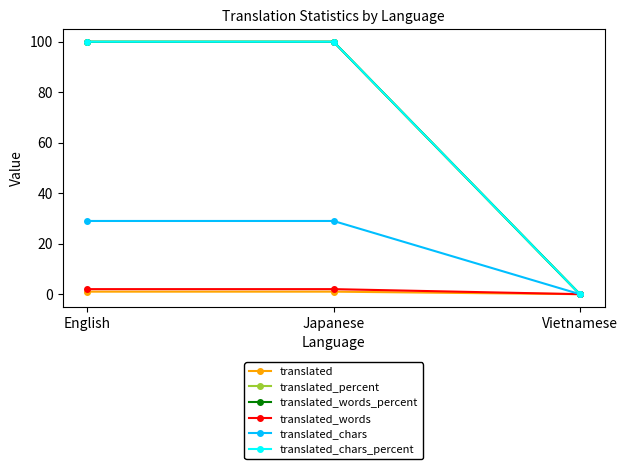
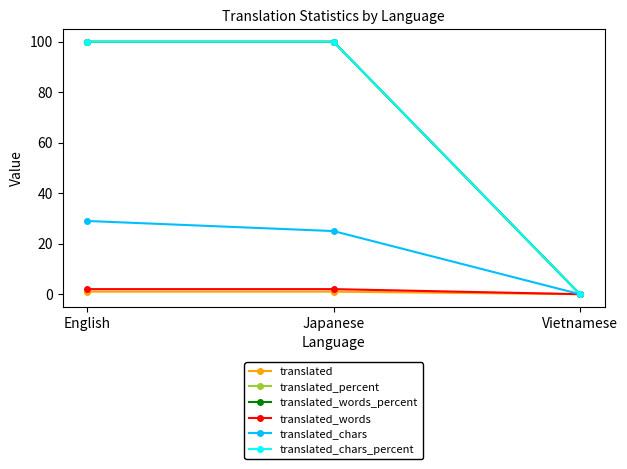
translated_chars, Japanese: 29 -> 25
